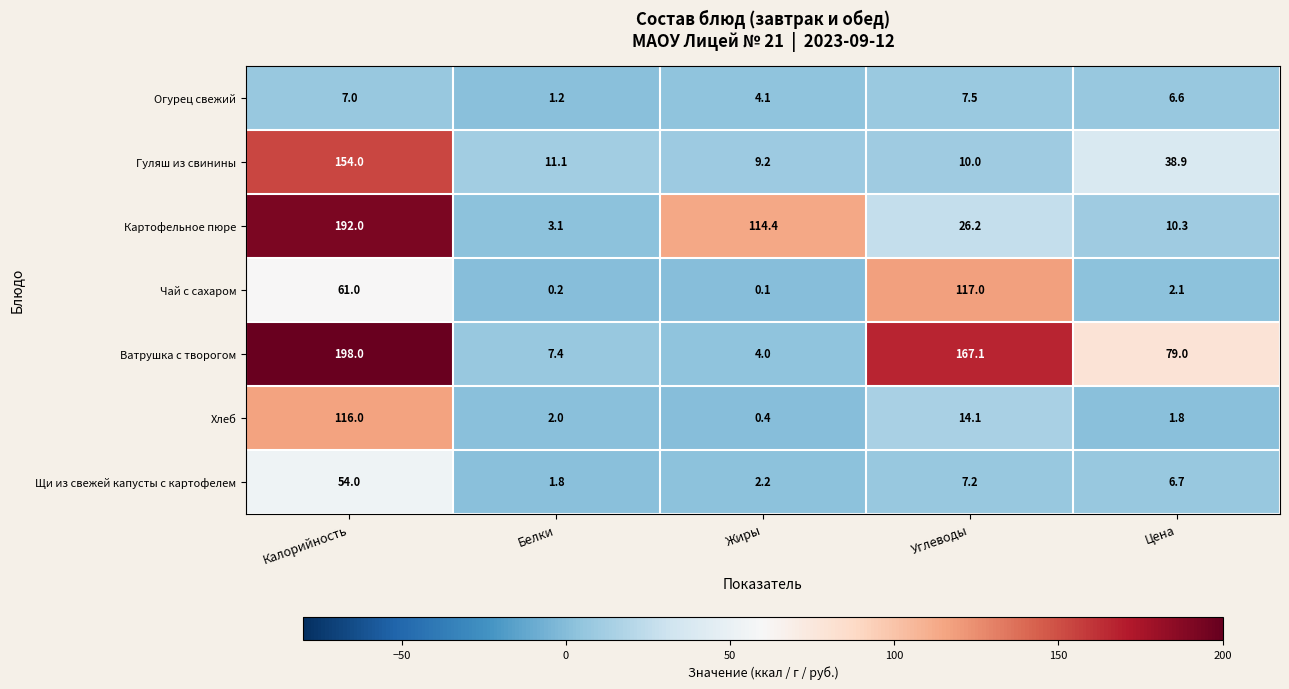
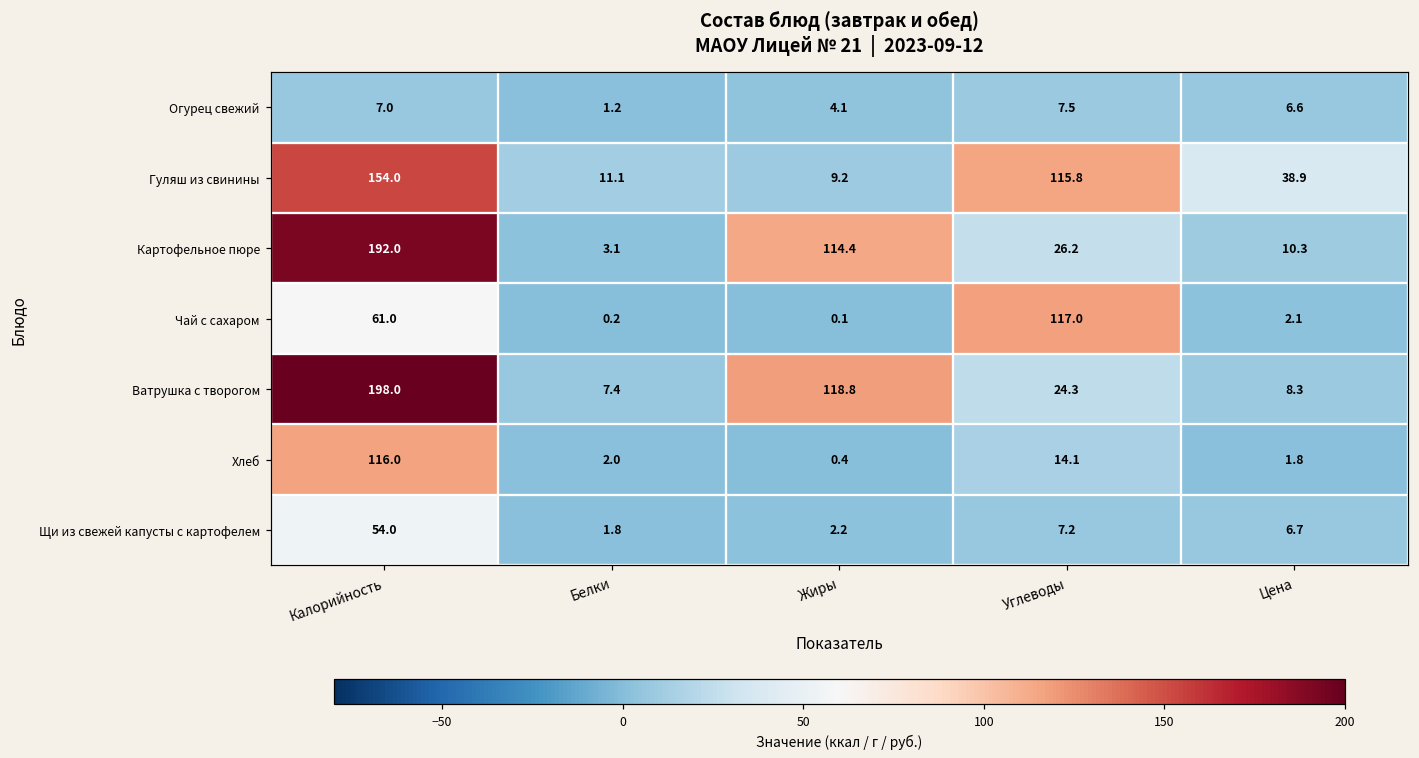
Гуляш из свинины, Углеводы: 10.0 -> 115.8
Ватрушка с творогом, Жиры: 4.0 -> 118.8
Ватрушка с творогом, Углеводы: 167.1 -> 24.3
Ватрушка с творогом, Цена: 79.0 -> 8.3
